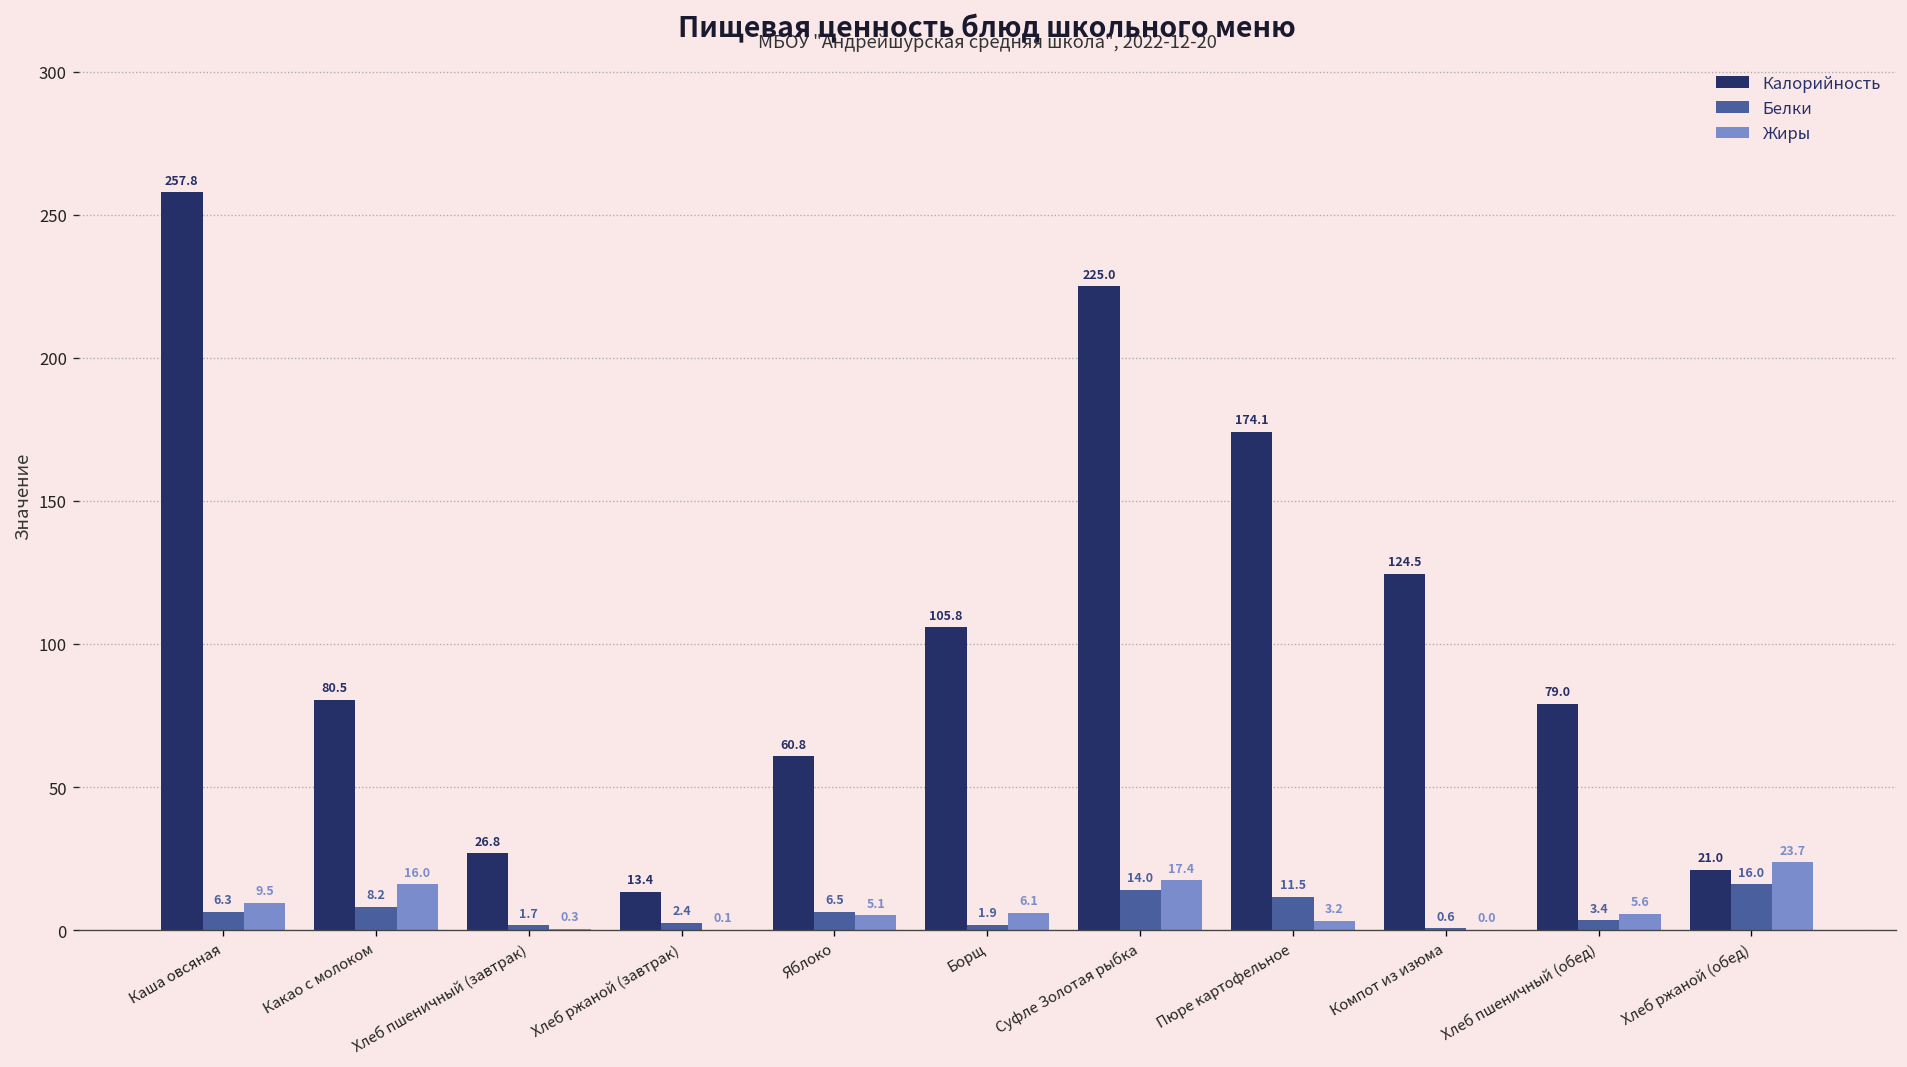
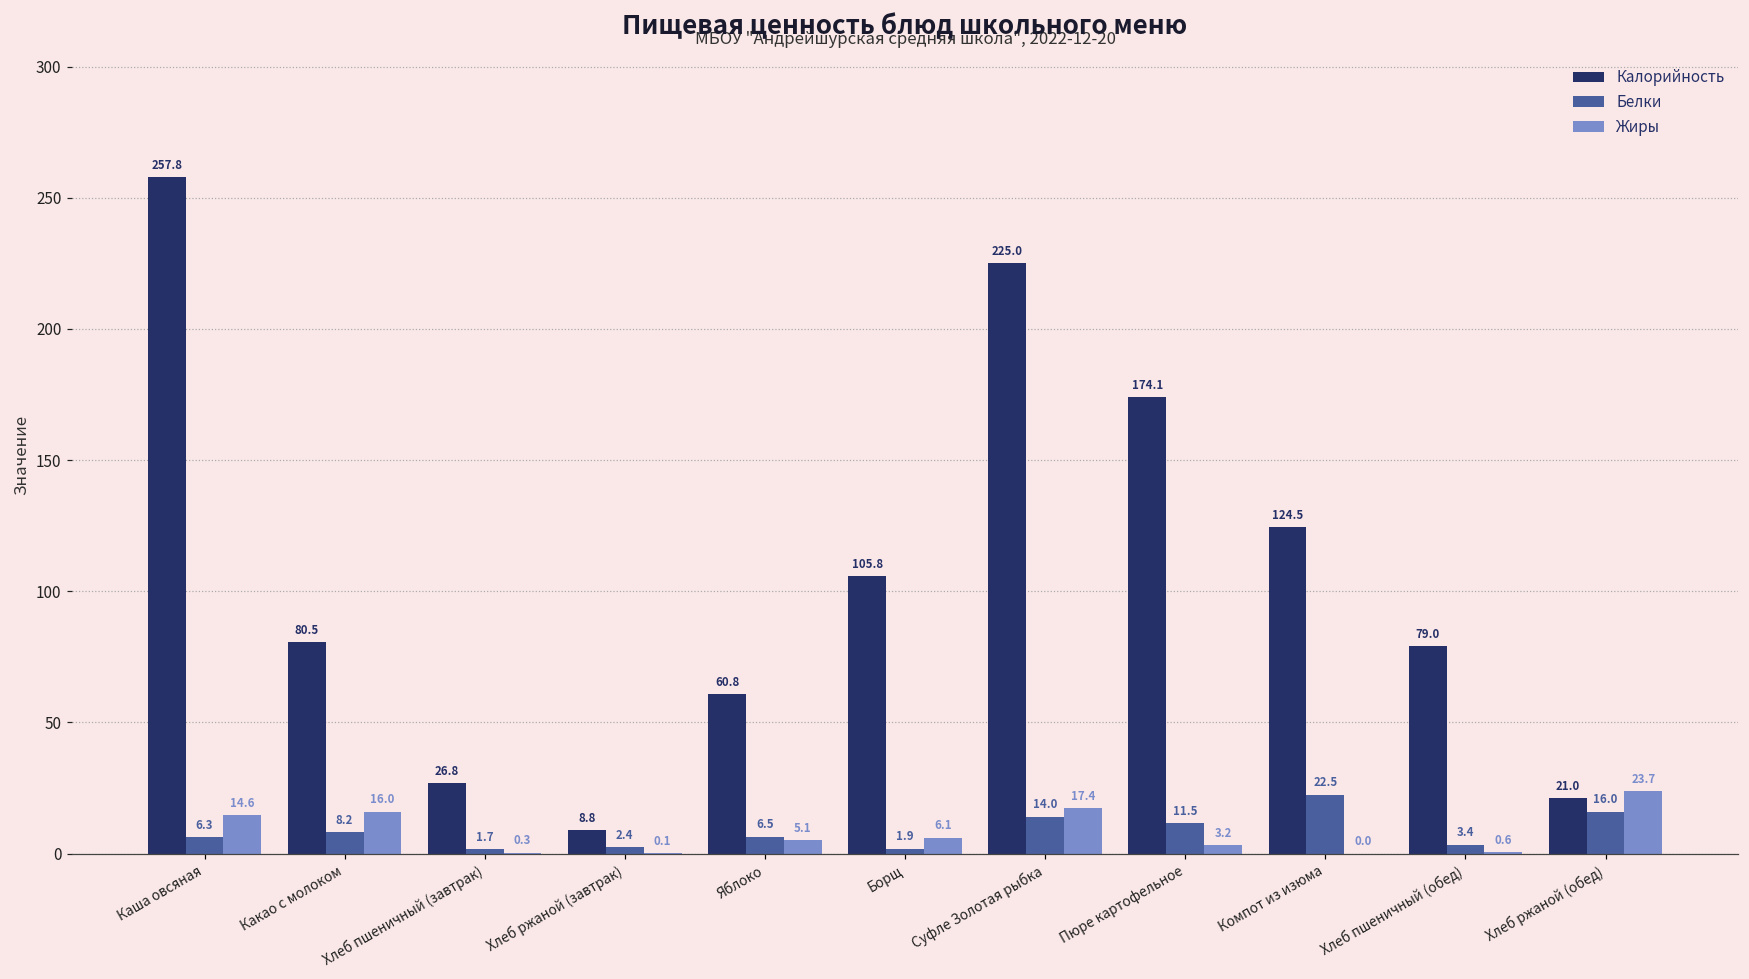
Жиры, Каша овсяная: 9.5 -> 14.6
Калорийность, Хлеб ржаной (завтрак): 13.4 -> 8.8
Белки, Компот из изюма: 0.6 -> 22.5
Жиры, Хлеб пшеничный (обед): 5.6 -> 0.6
